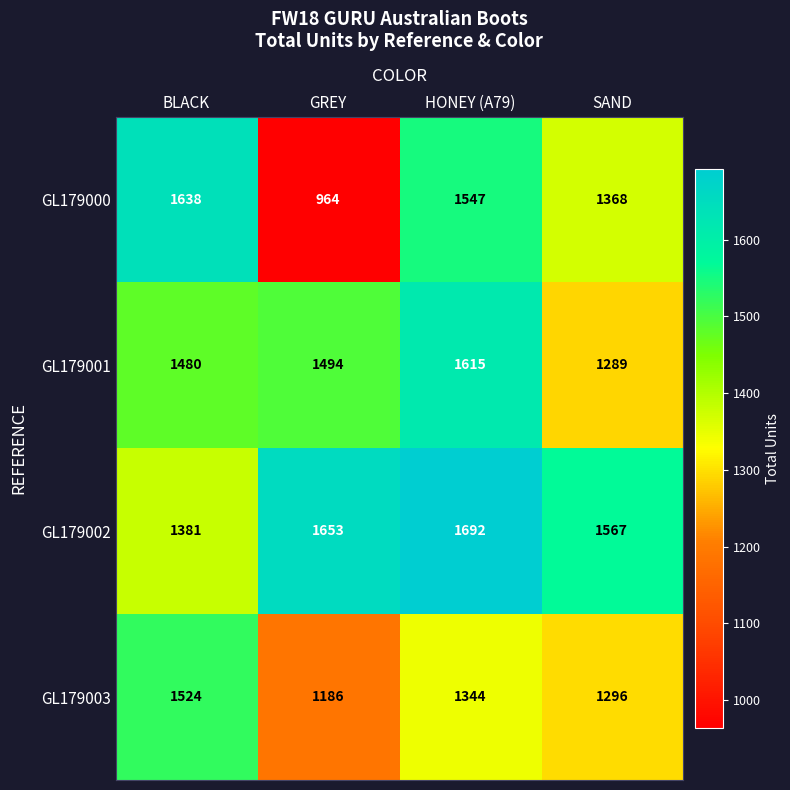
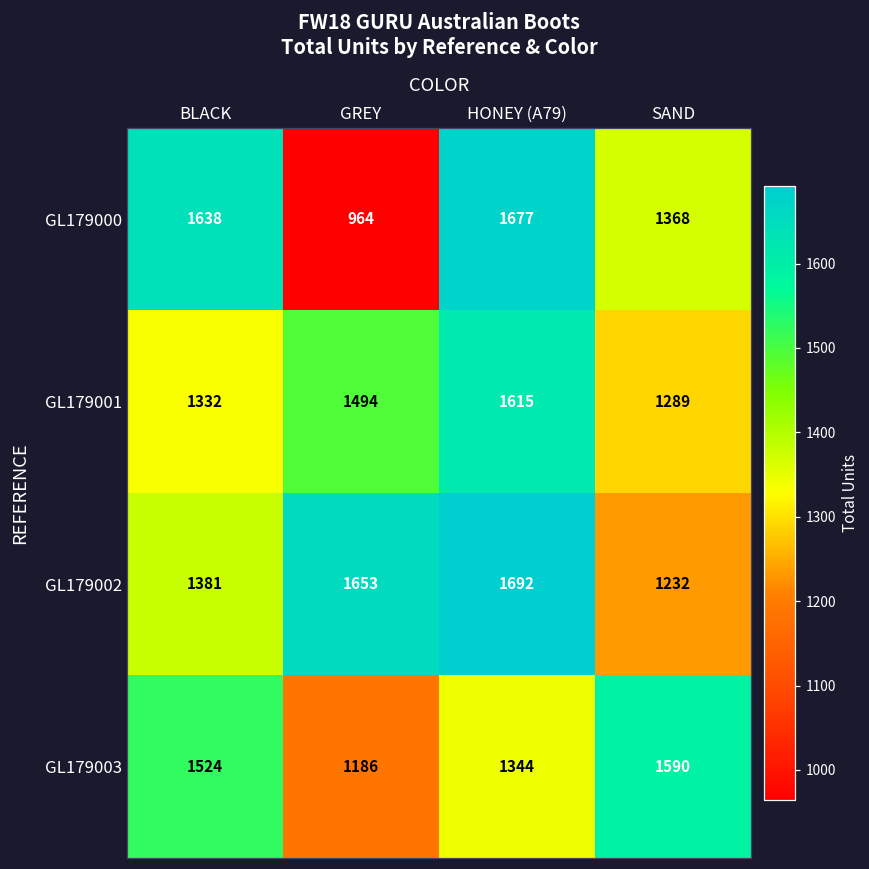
GL179000, HONEY (A79): 1547 -> 1677
GL179001, BLACK: 1480 -> 1332
GL179002, SAND: 1567 -> 1232
GL179003, SAND: 1296 -> 1590
